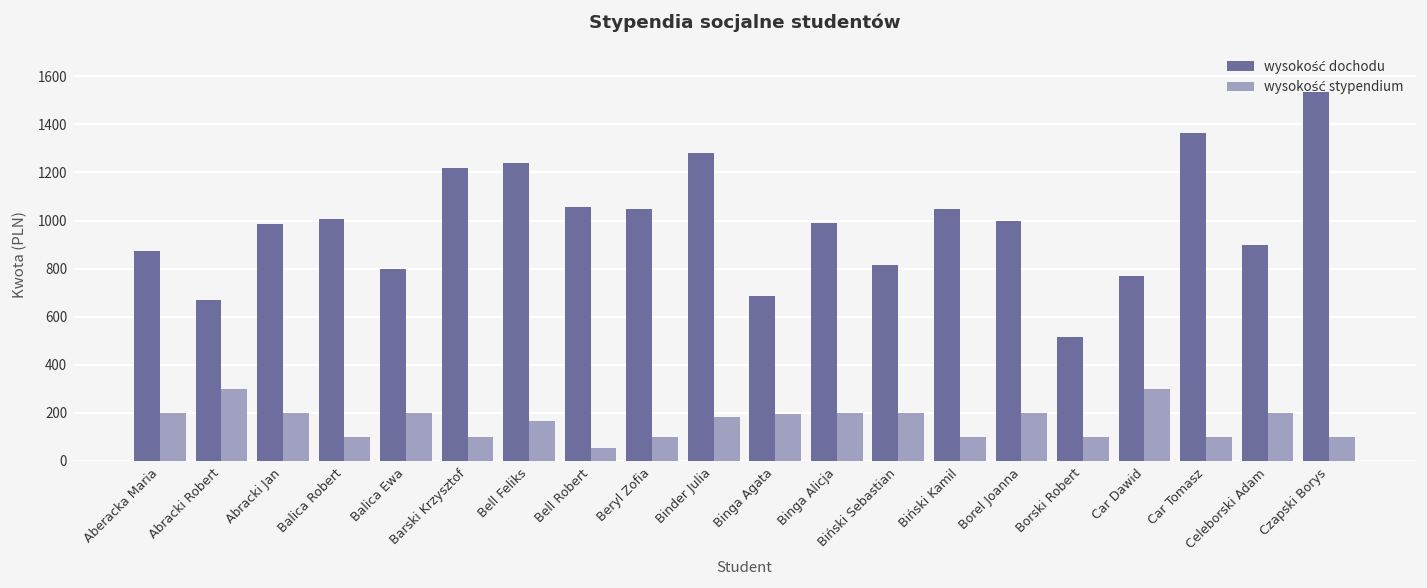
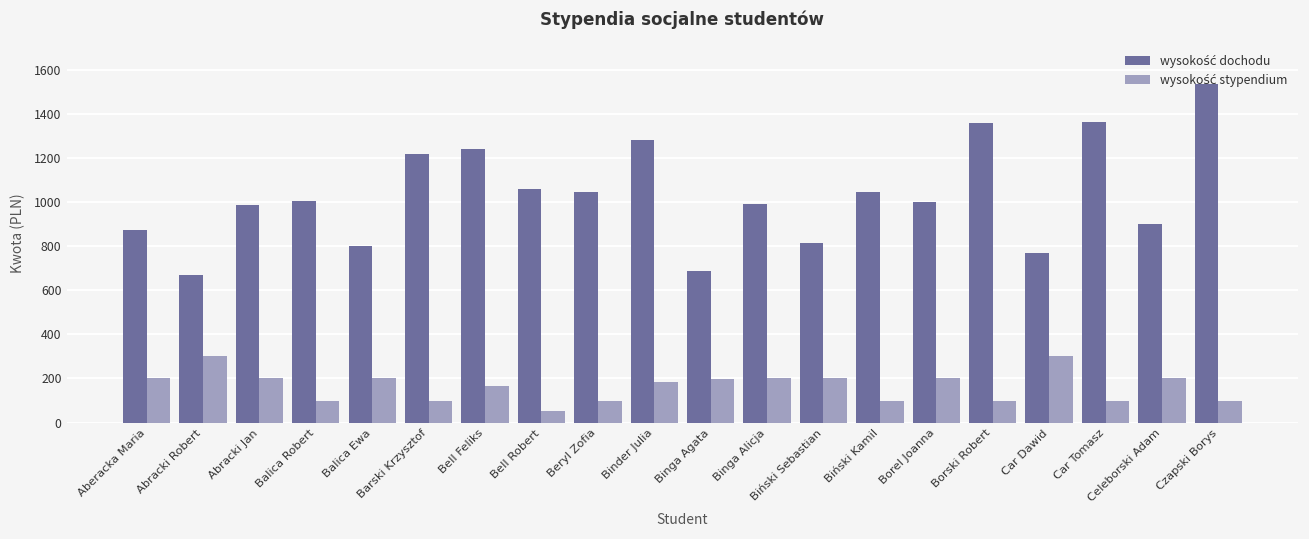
wysokość dochodu, Borski Robert: 510 -> 1360
